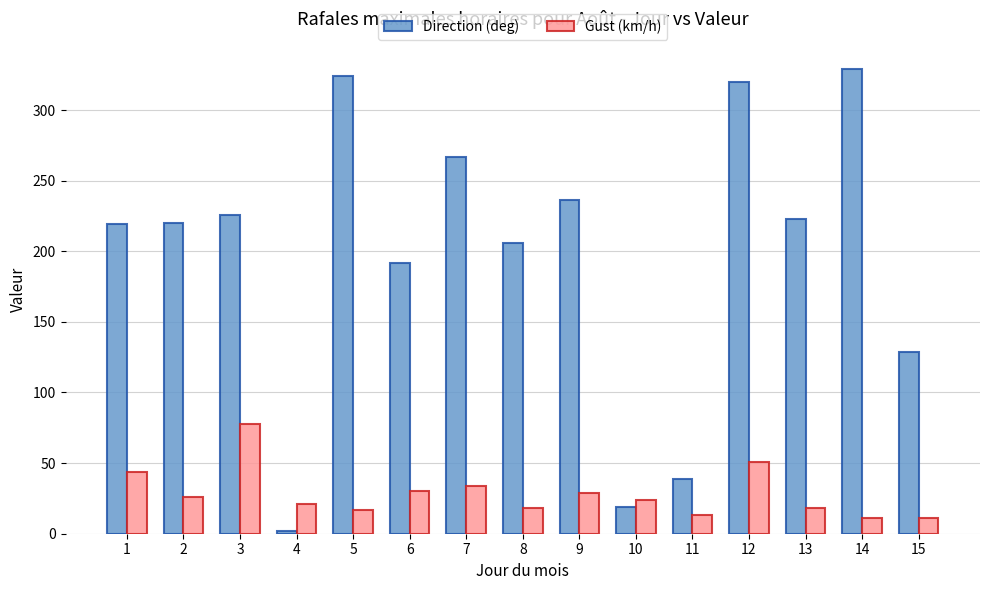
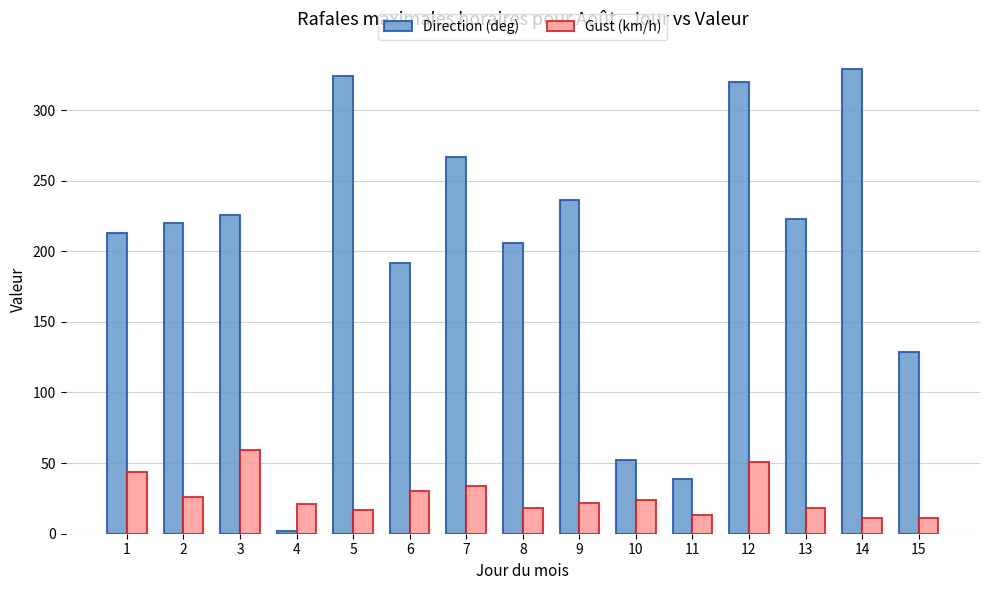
Direction (deg), 1: 219 -> 213
Gust (km/h), 3: 78 -> 59
Gust (km/h), 9: 29 -> 22
Direction (deg), 10: 19 -> 52
